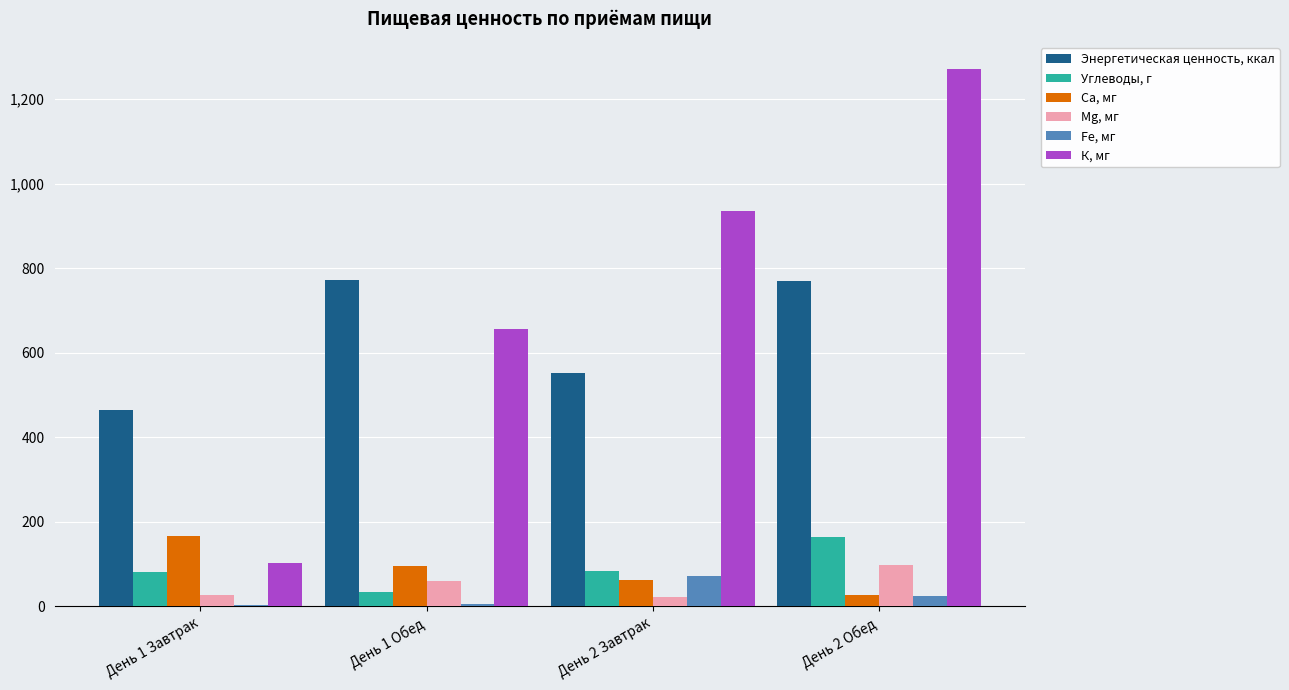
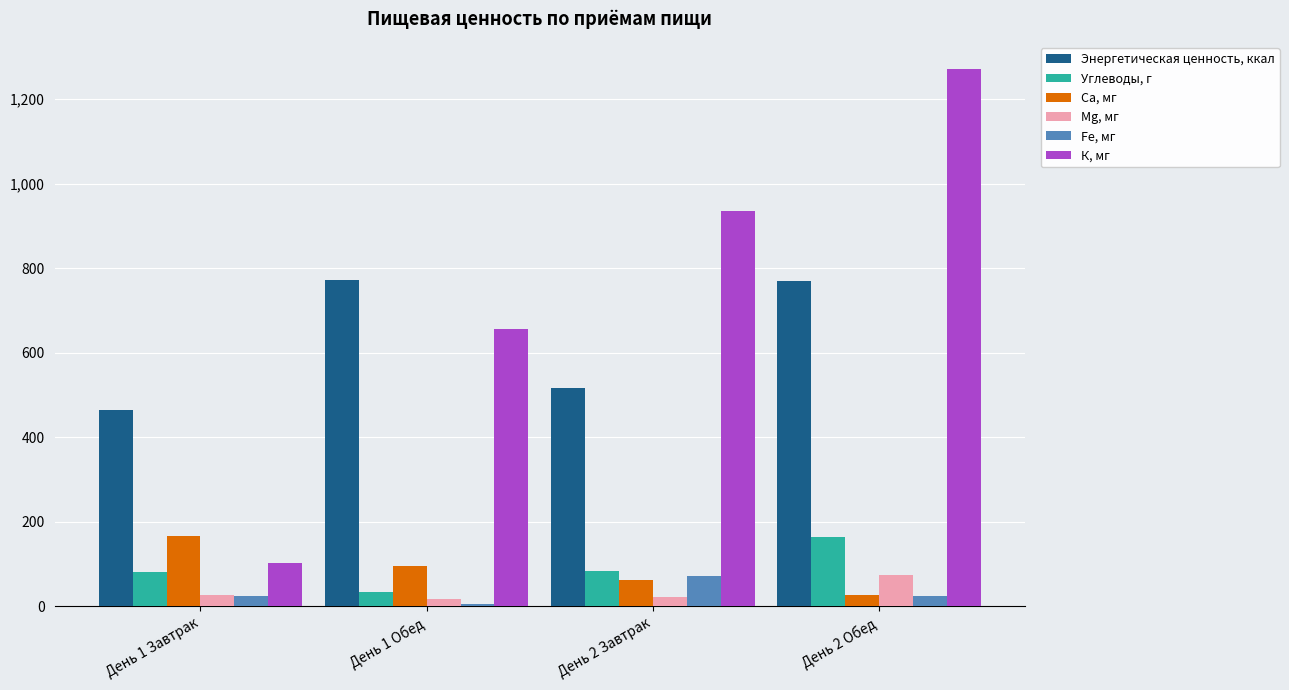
Fе, мг, День 1 Завтрак: 0 -> 20
Mg, мг, День 1 Обед: 60 -> 20
Энергетическая ценность, ккал, День 2 Завтрак: 550 -> 520
Mg, мг, День 2 Обед: 100 -> 80
